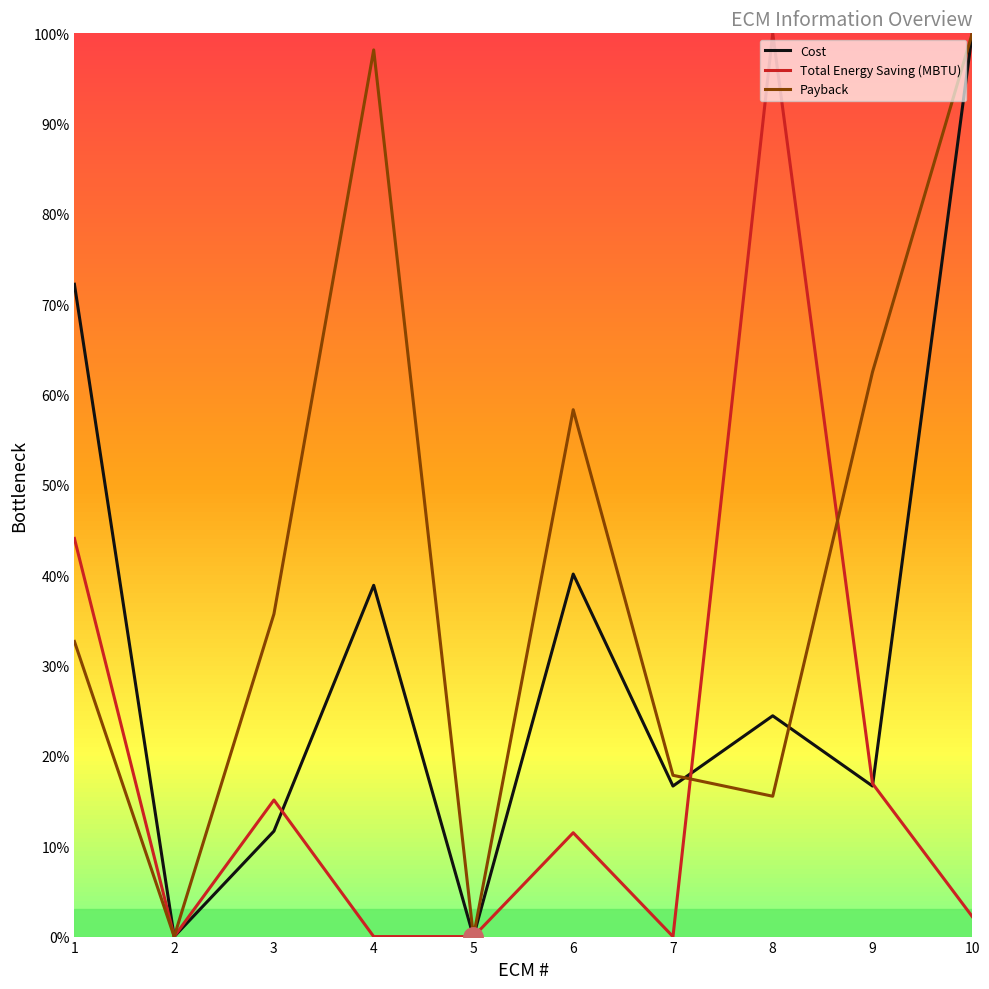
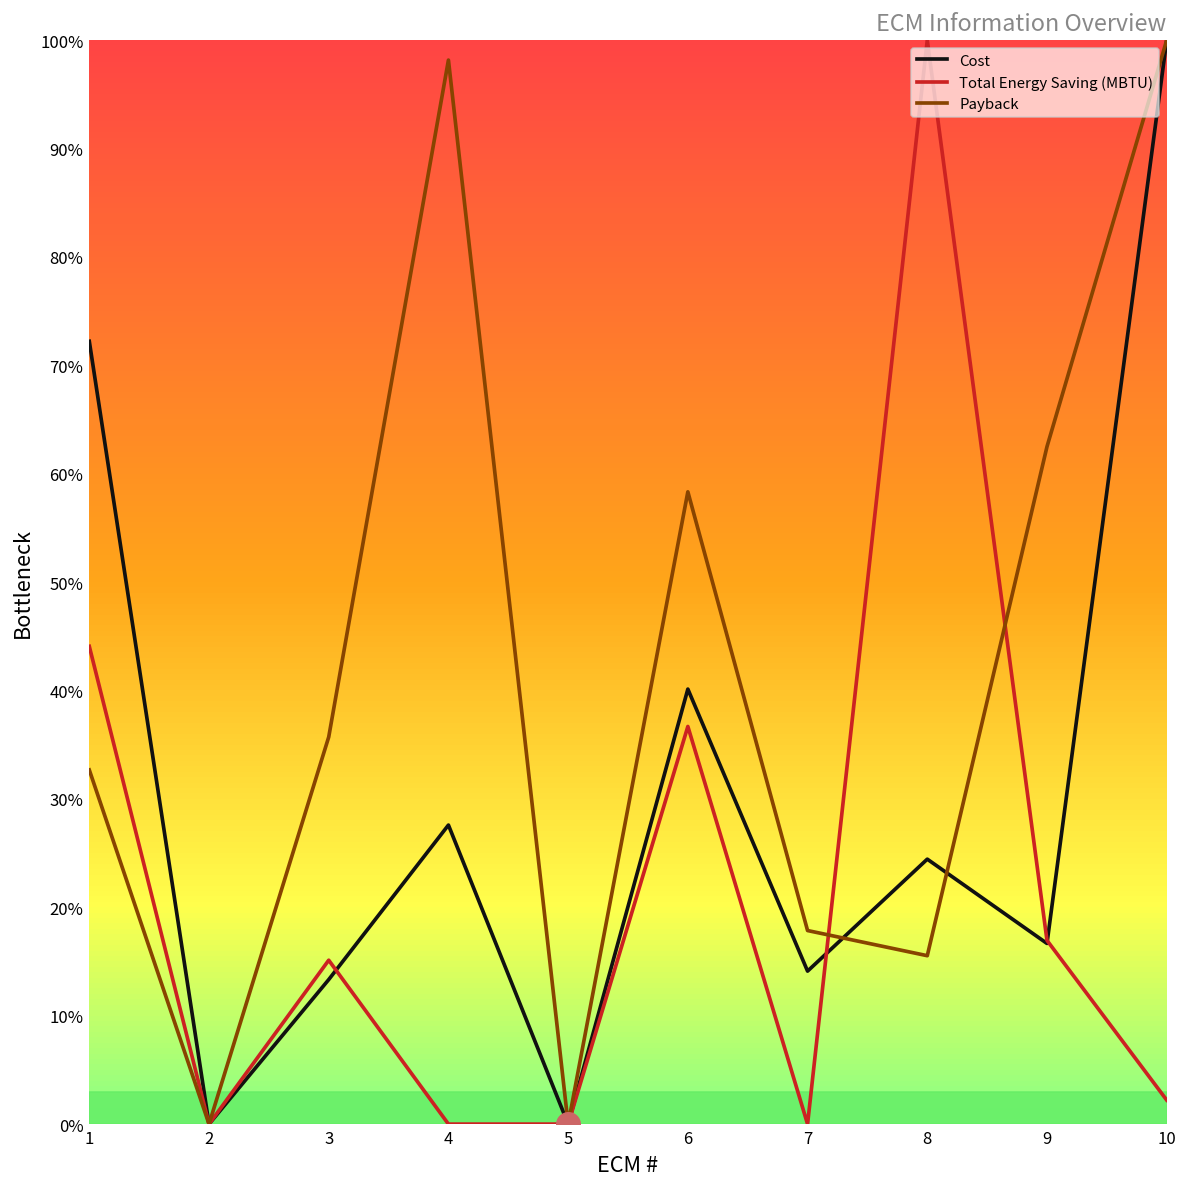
Cost, 3: 12% -> 13%
Cost, 4: 39% -> 28%
Total Energy Saving (MBTU), 6: 11% -> 37%
Cost, 7: 17% -> 14%
